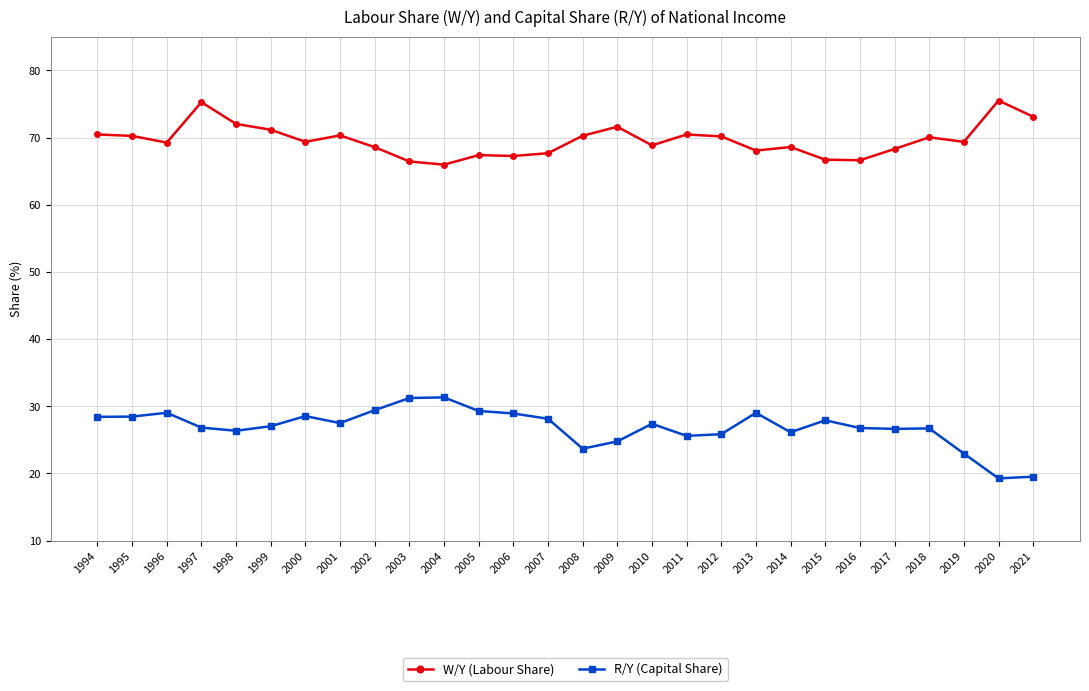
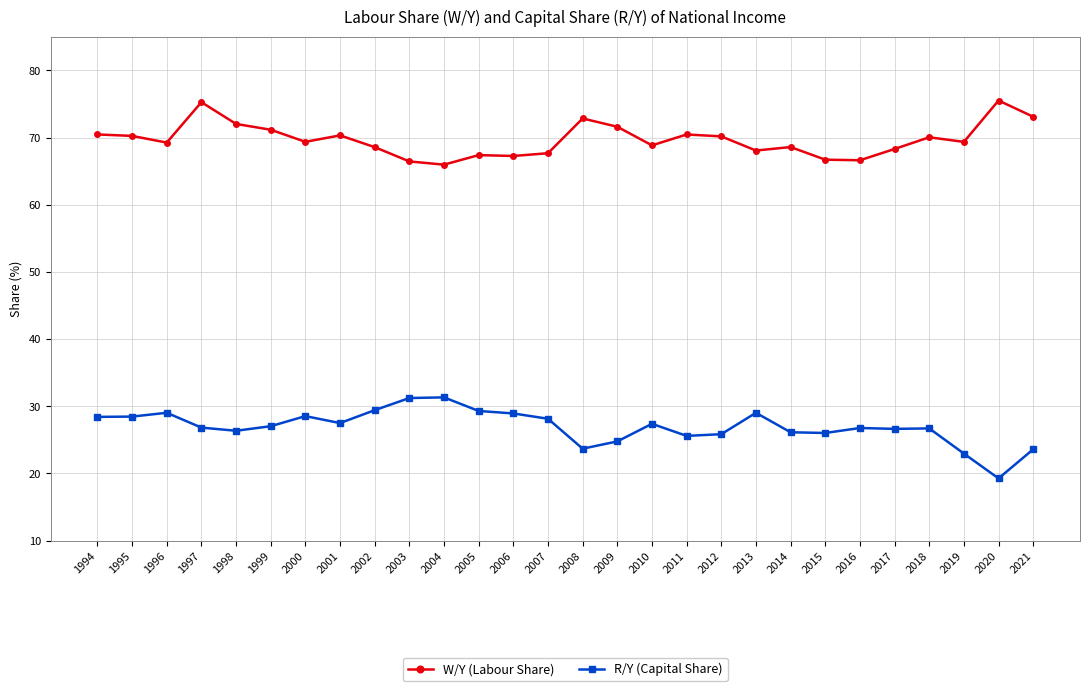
W/Y (Labour Share), 2008: 70 -> 73
R/Y (Capital Share), 2015: 28 -> 26
R/Y (Capital Share), 2021: 20 -> 24
